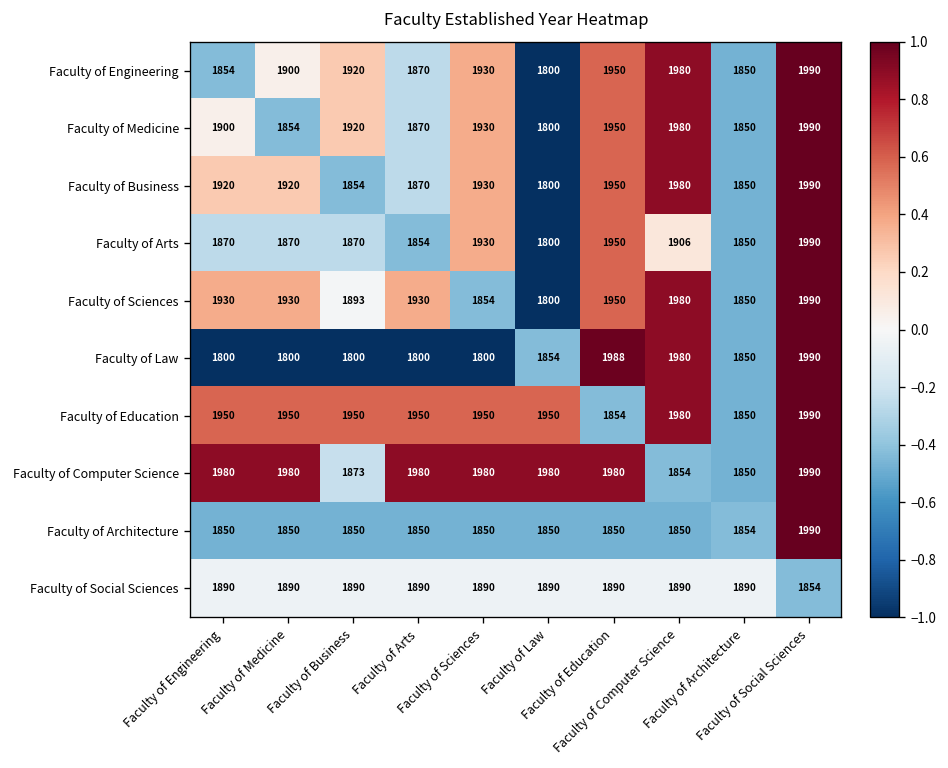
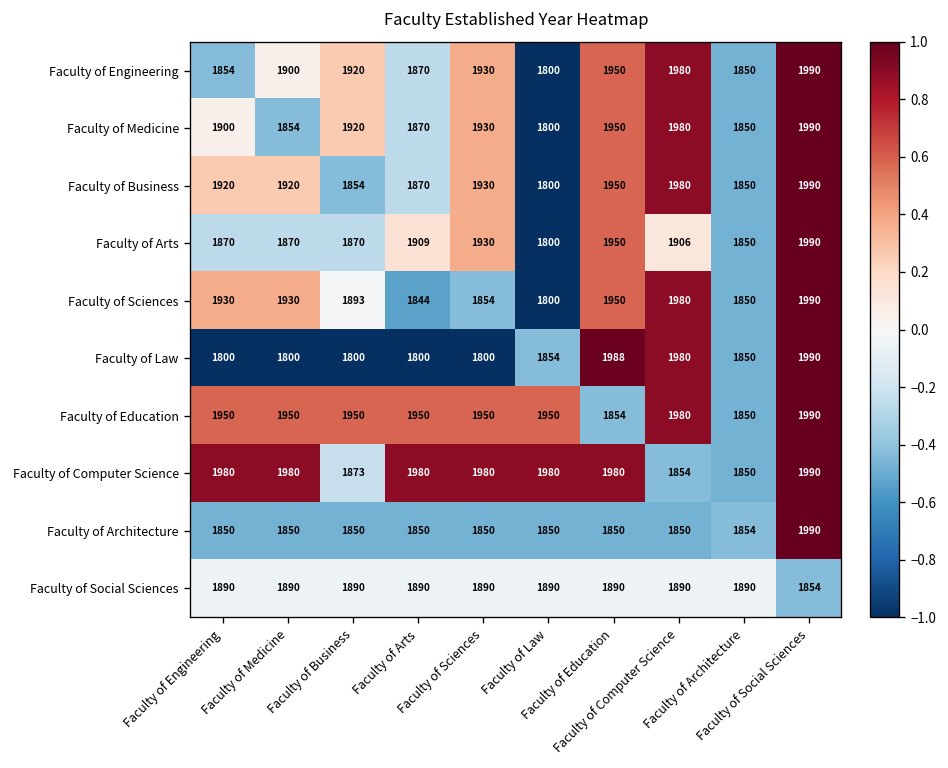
Faculty of Arts, Faculty of Arts: 1854 -> 1909
Faculty of Sciences, Faculty of Arts: 1930 -> 1844
